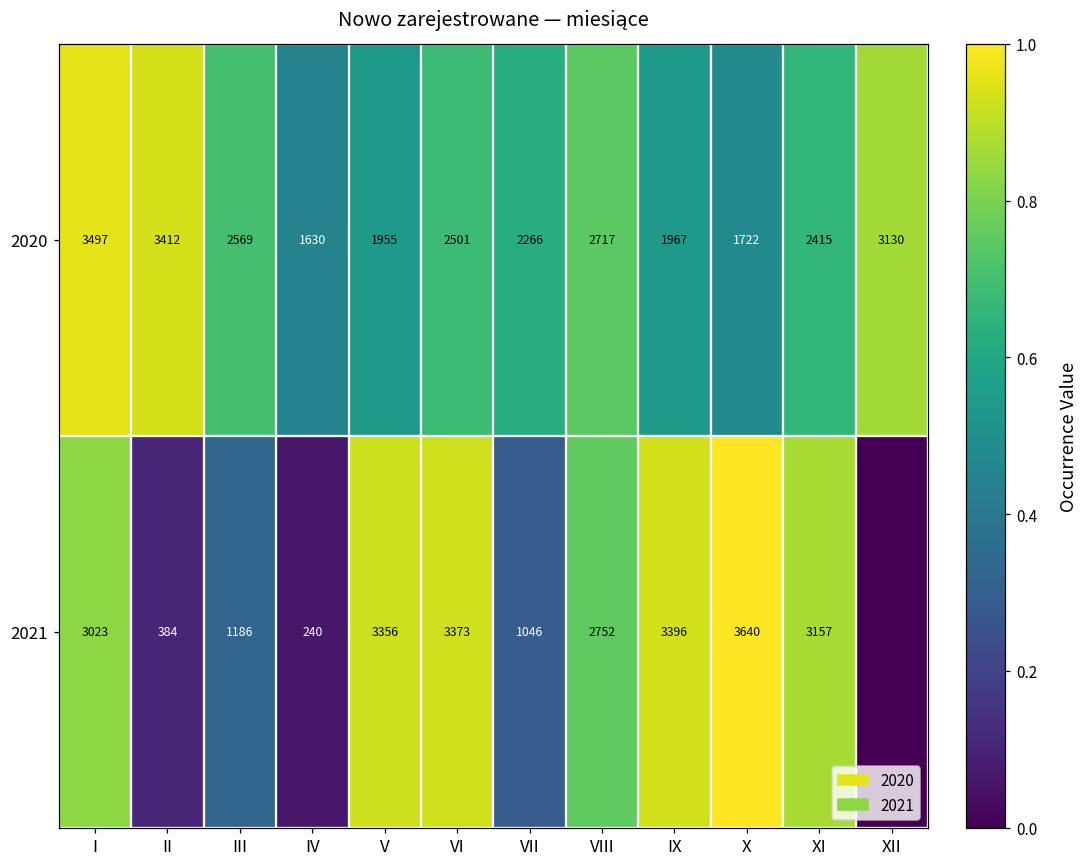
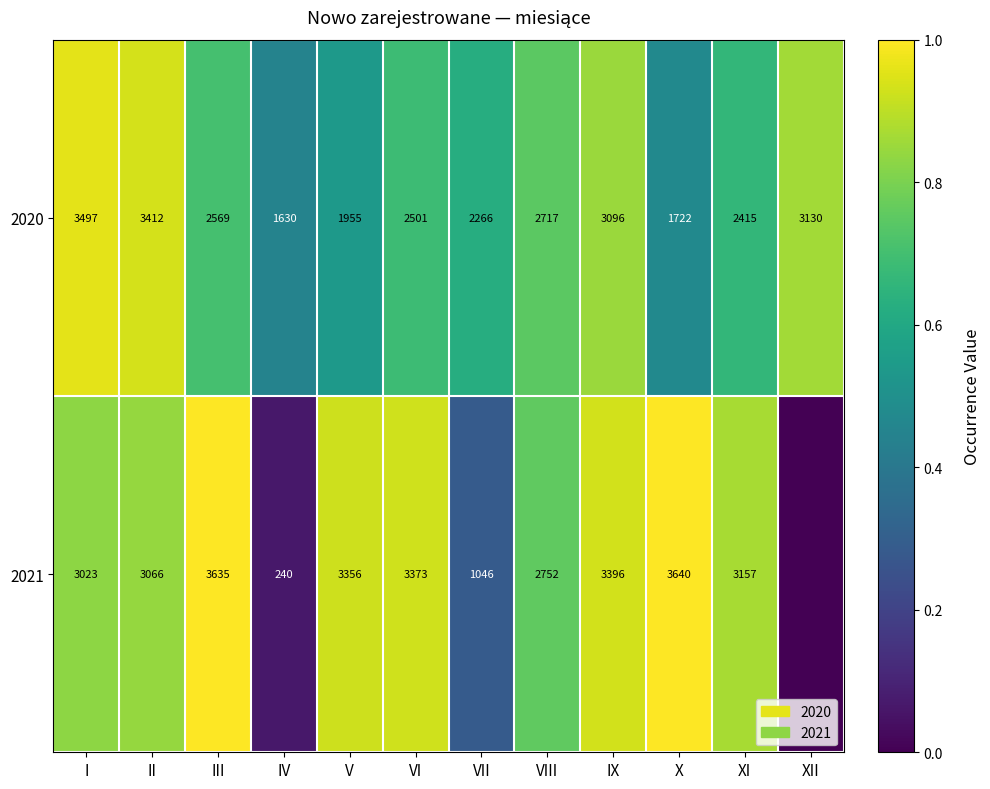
2020, IX: 1967 -> 3096
2021, II: 384 -> 3066
2021, III: 1186 -> 3635
